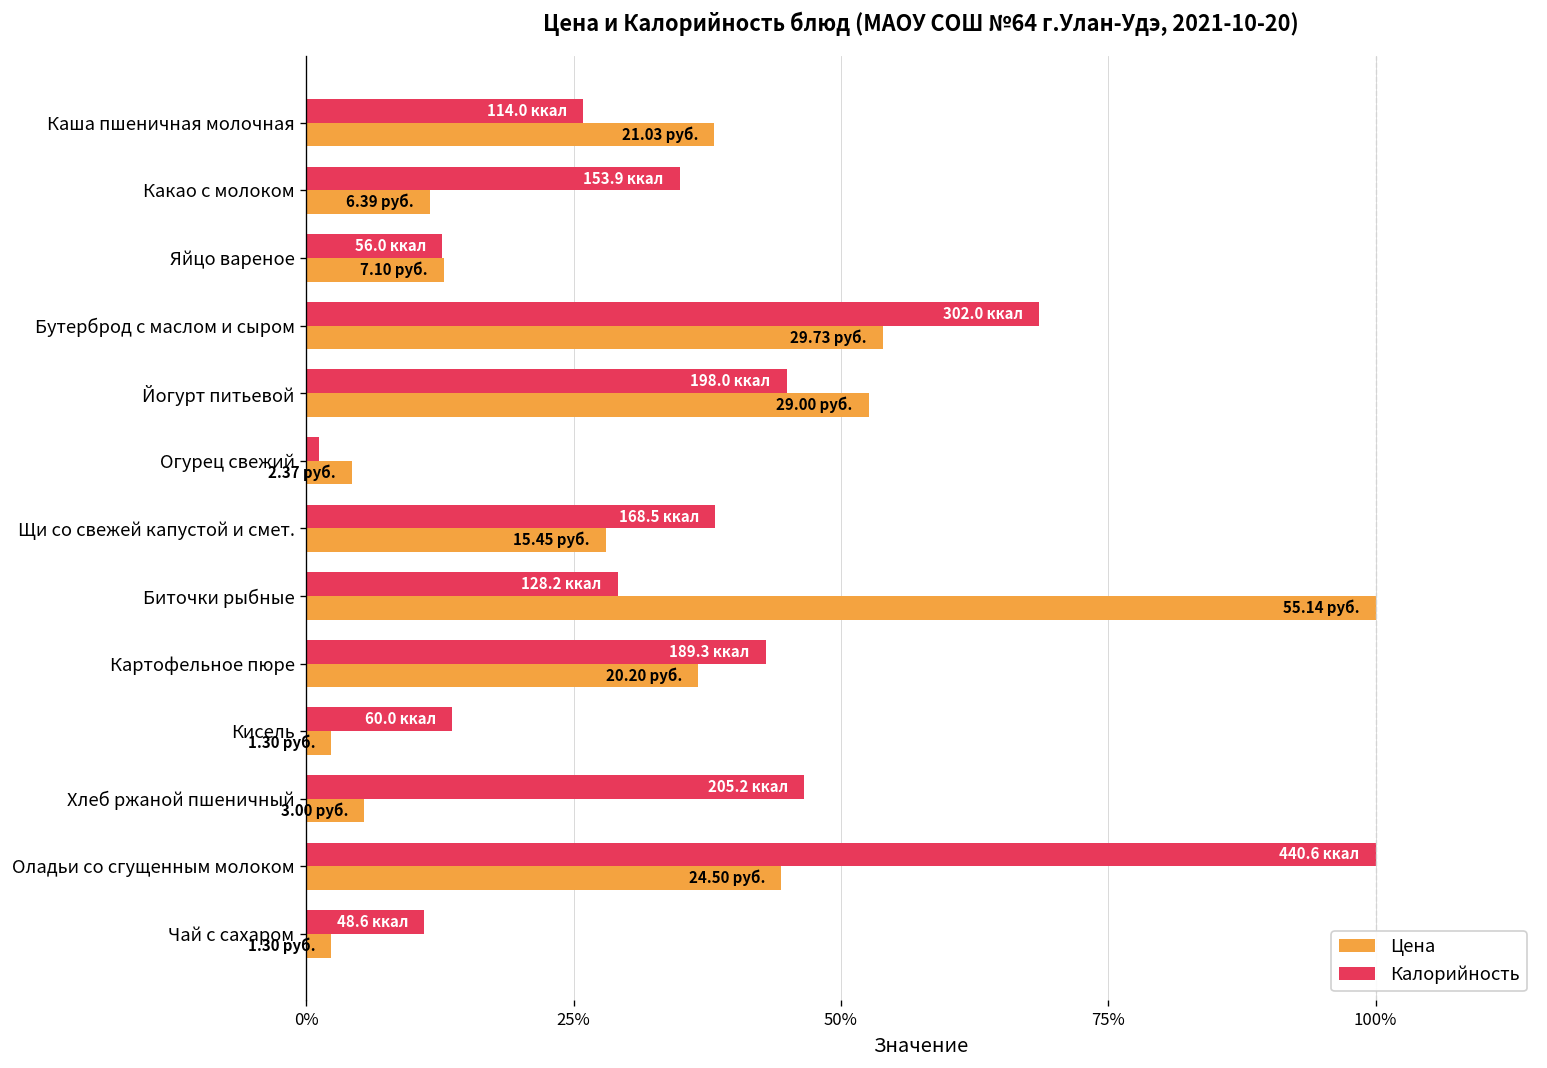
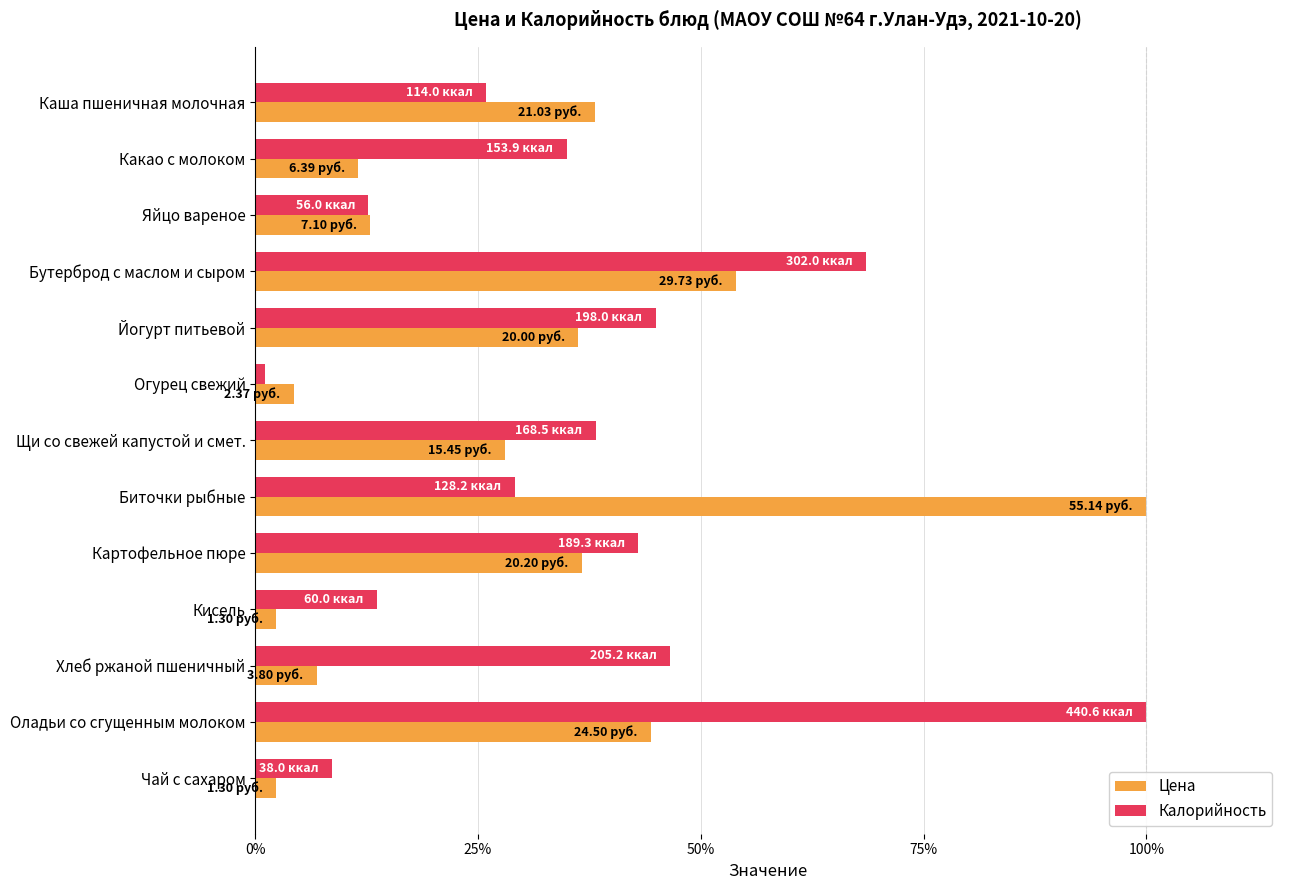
Цена, Йогурт питьевой: 29.00 -> 20.00
Цена, Хлеб ржаной пшеничный: 3.00 -> 3.80
Калорийность, Чай с сахаром: 48.6 -> 38.0
